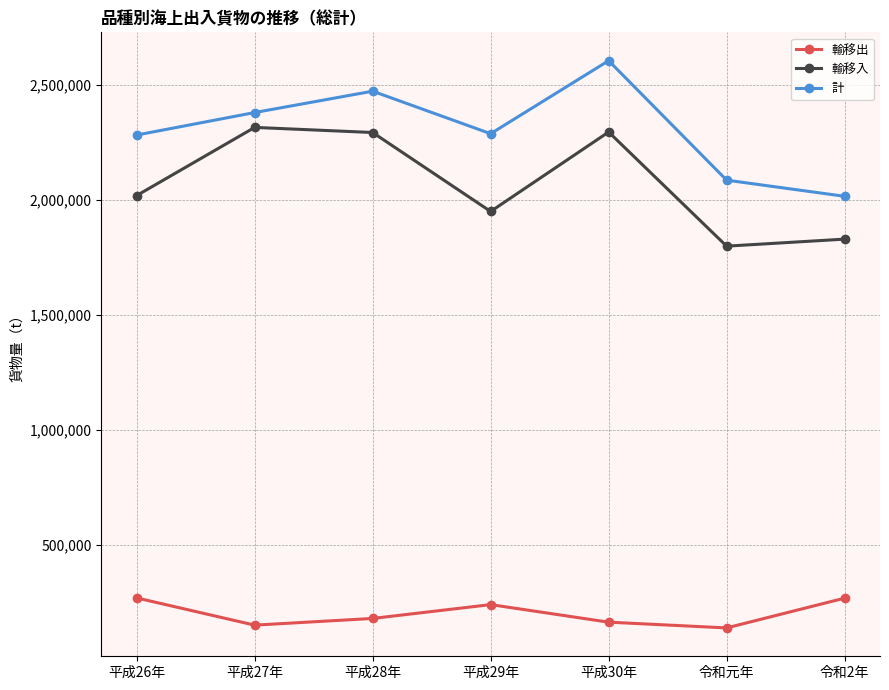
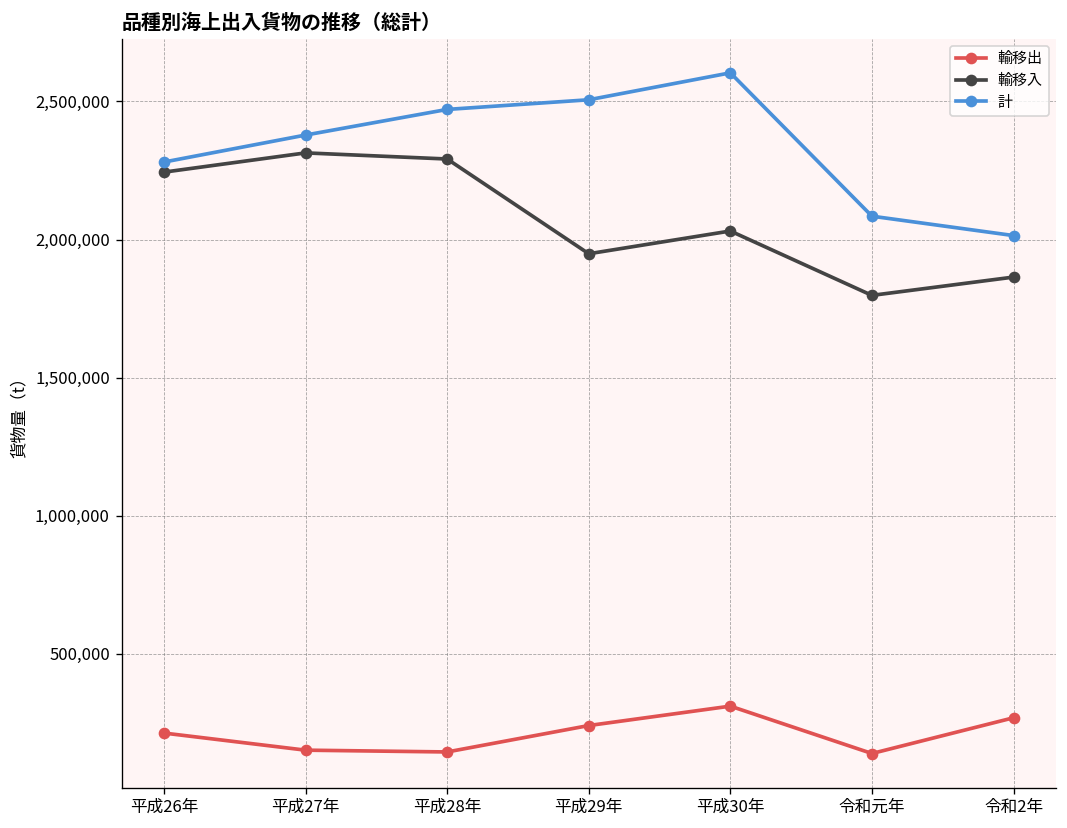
輸移出, 平成26年: 270,000 -> 210,000
輸移入, 平成26年: 2,020,000 -> 2,240,000
輸移出, 平成28年: 180,000 -> 140,000
計, 平成29年: 2,290,000 -> 2,510,000
輸移出, 平成30年: 160,000 -> 310,000
輸移入, 平成30年: 2,290,000 -> 2,030,000
輸移入, 令和2年: 1,830,000 -> 1,860,000
